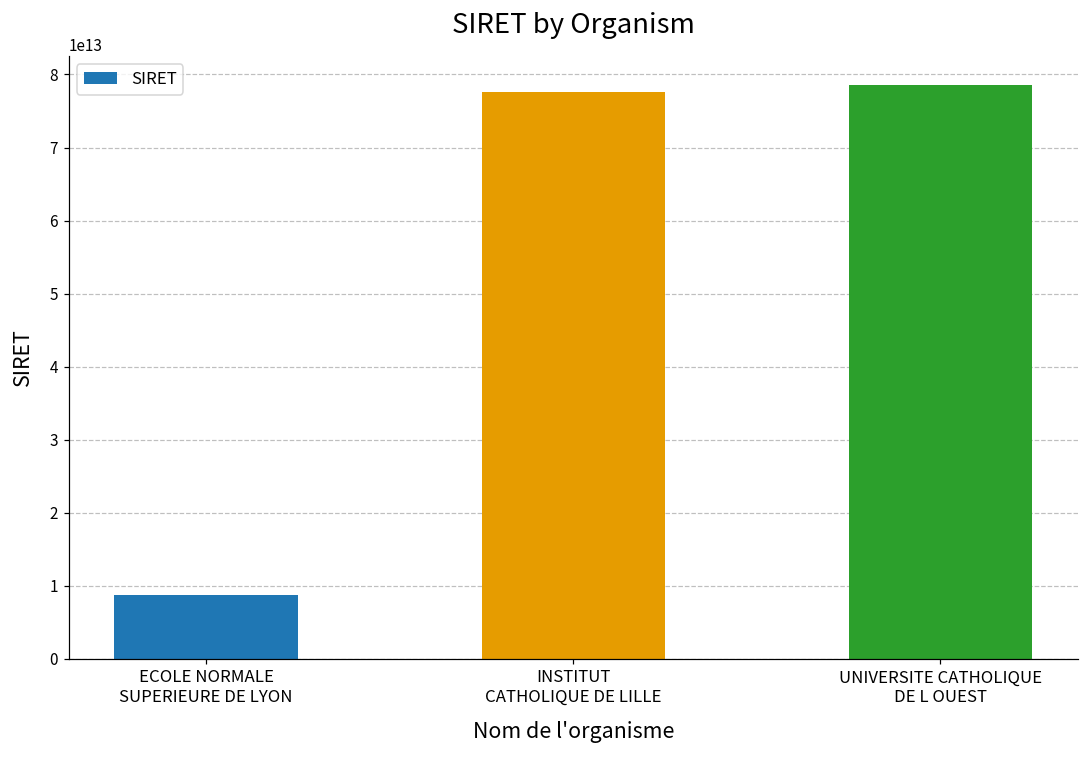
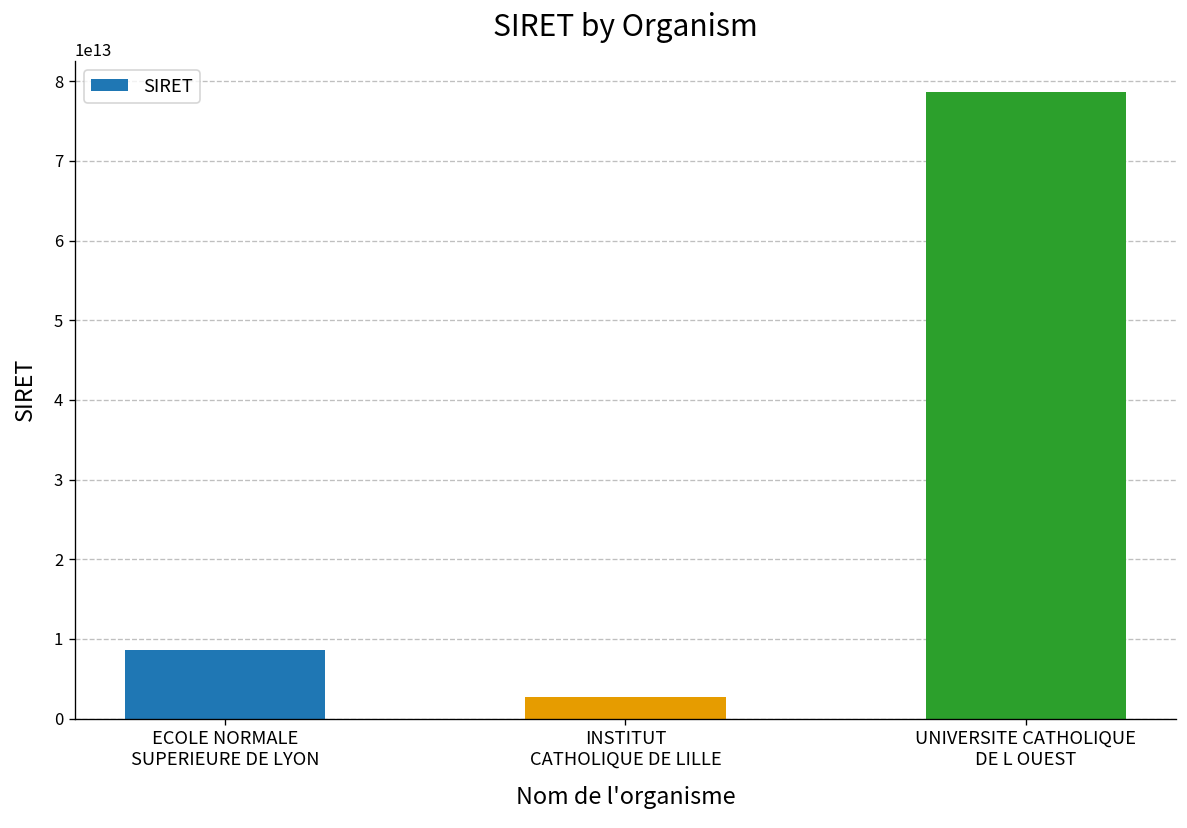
INSTITUT CATHOLIQUE DE LILLE: 78000000000000 -> 3000000000000
